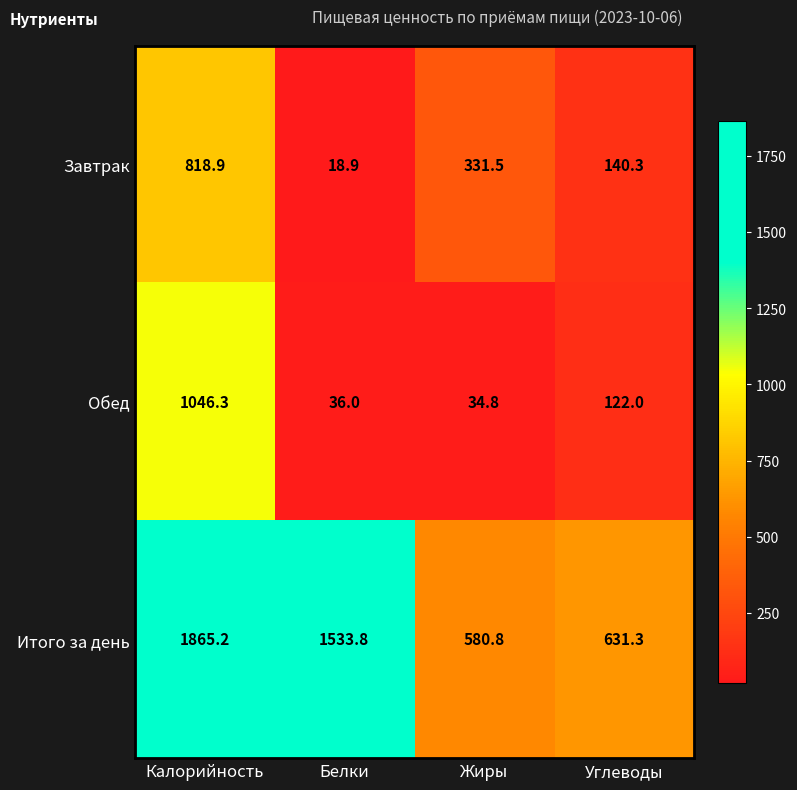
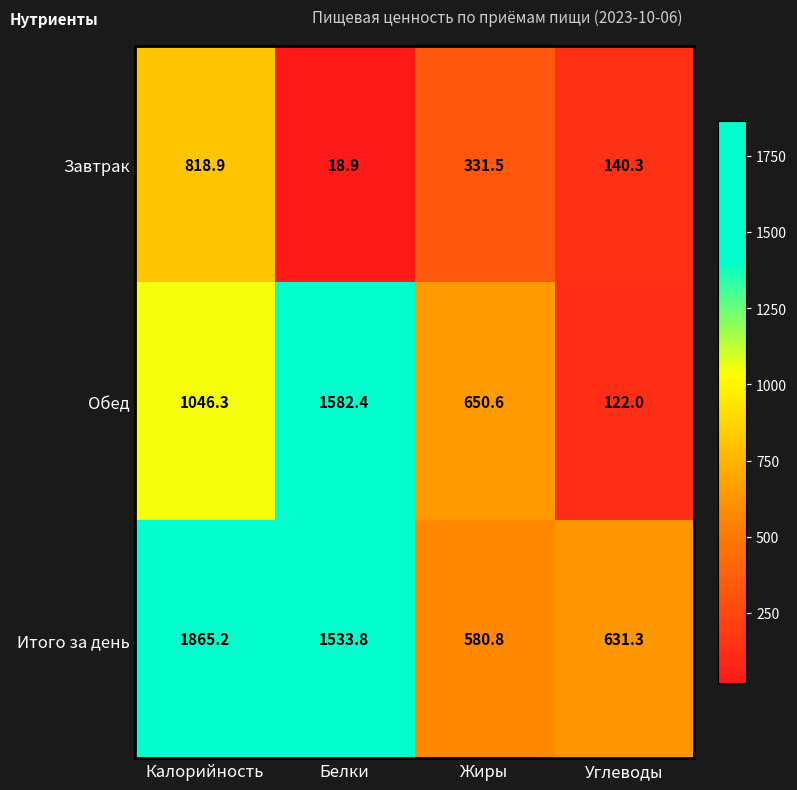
Обед, Белки: 36.0 -> 1582.4
Обед, Жиры: 34.8 -> 650.6
